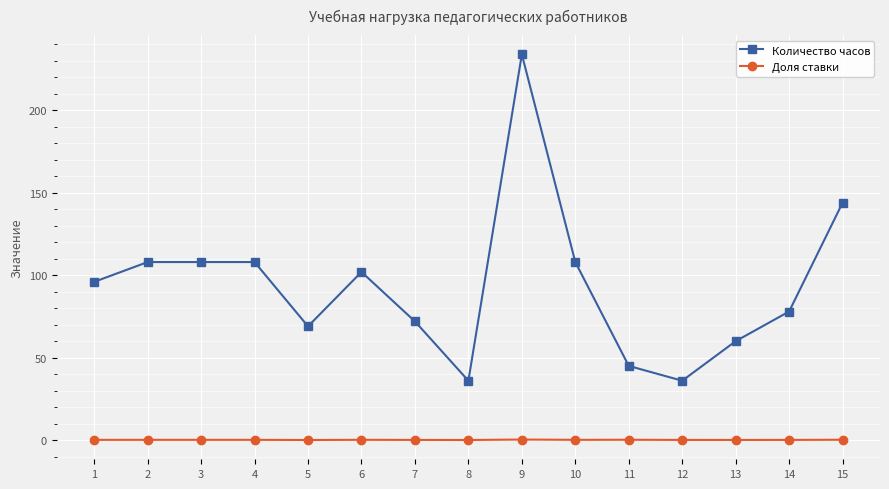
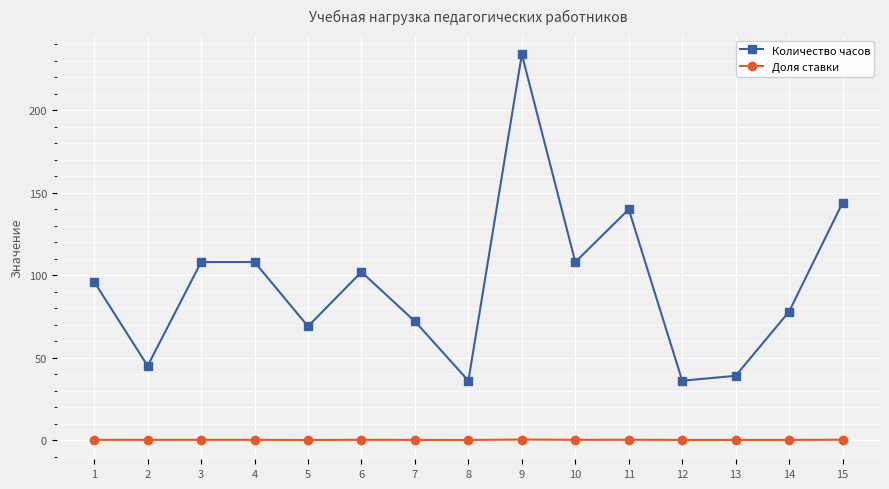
Количество часов, 2: 108 -> 45
Количество часов, 11: 45 -> 140
Количество часов, 13: 60 -> 39
